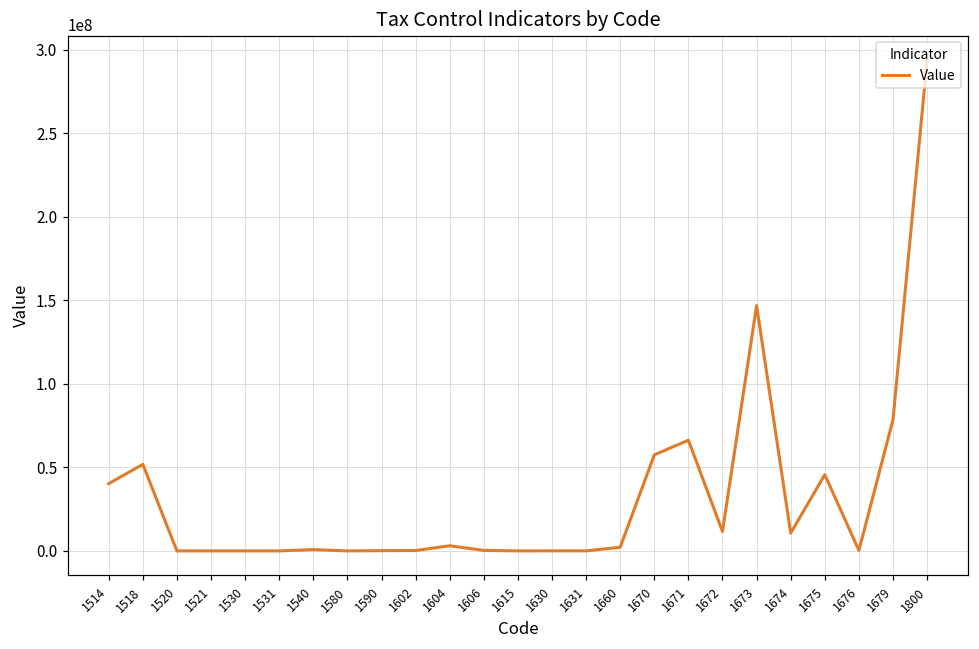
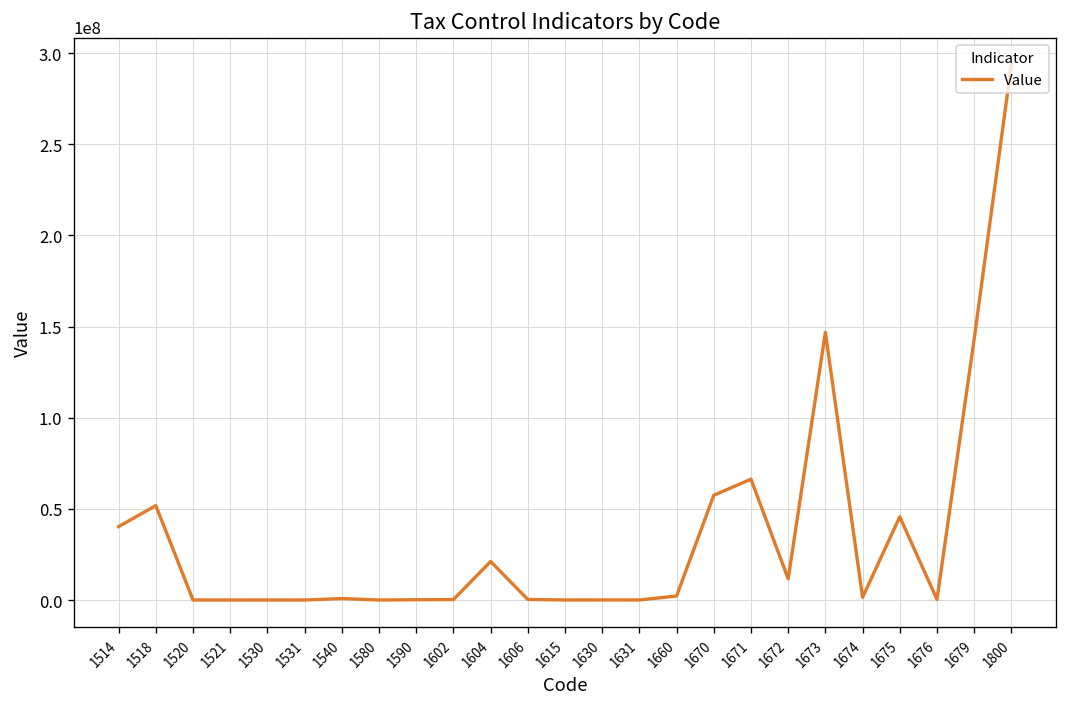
1604: 3000000 -> 21000000
1674: 11000000 -> 1000000
1679: 78000000 -> 143000000
